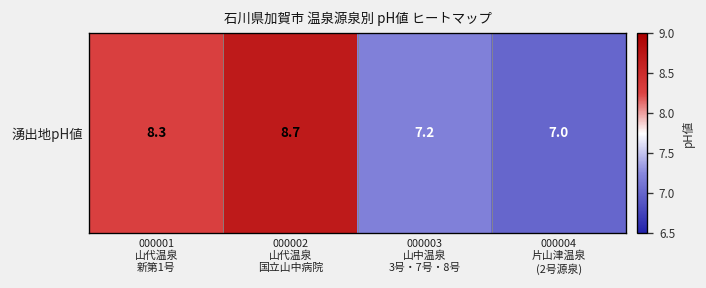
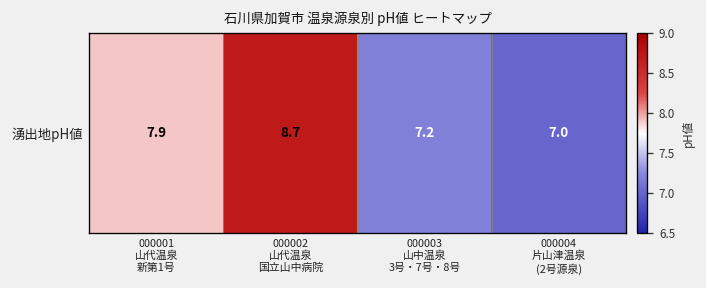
湧出地pH値, 000001 山代温泉 新第1号: 8.3 -> 7.9
